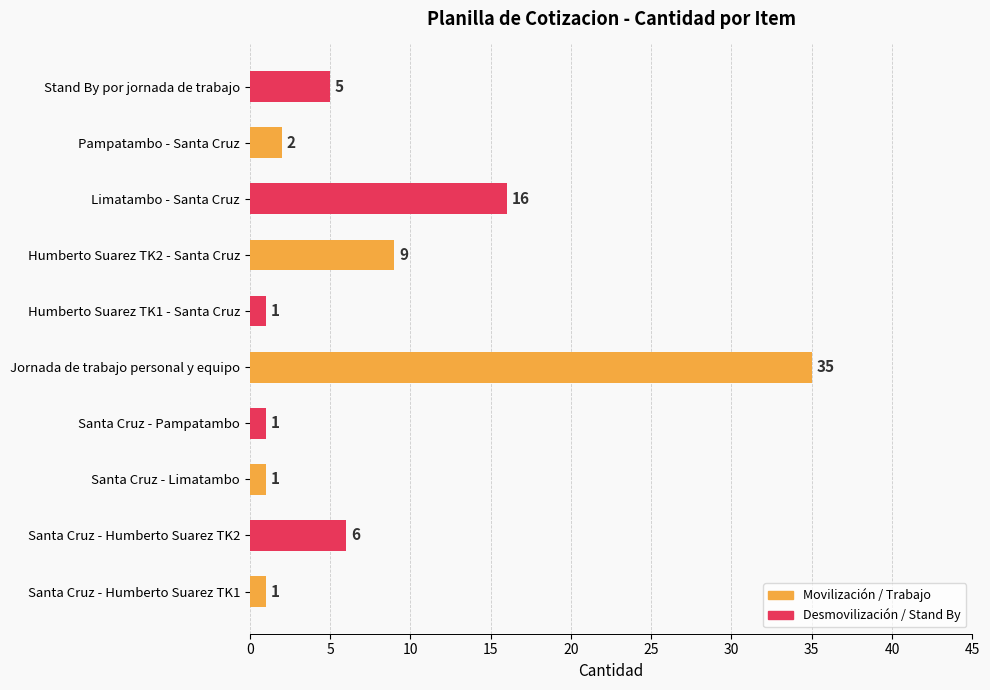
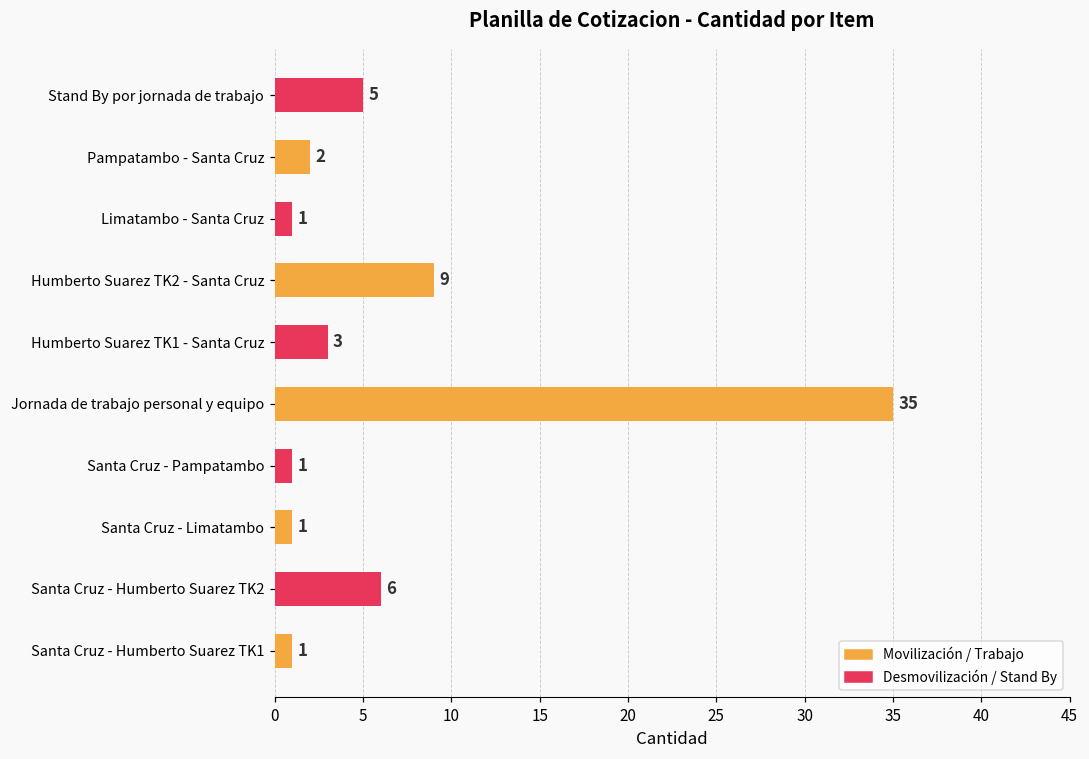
Limatambo - Santa Cruz: 16 -> 1
Humberto Suarez TK1 - Santa Cruz: 1 -> 3
